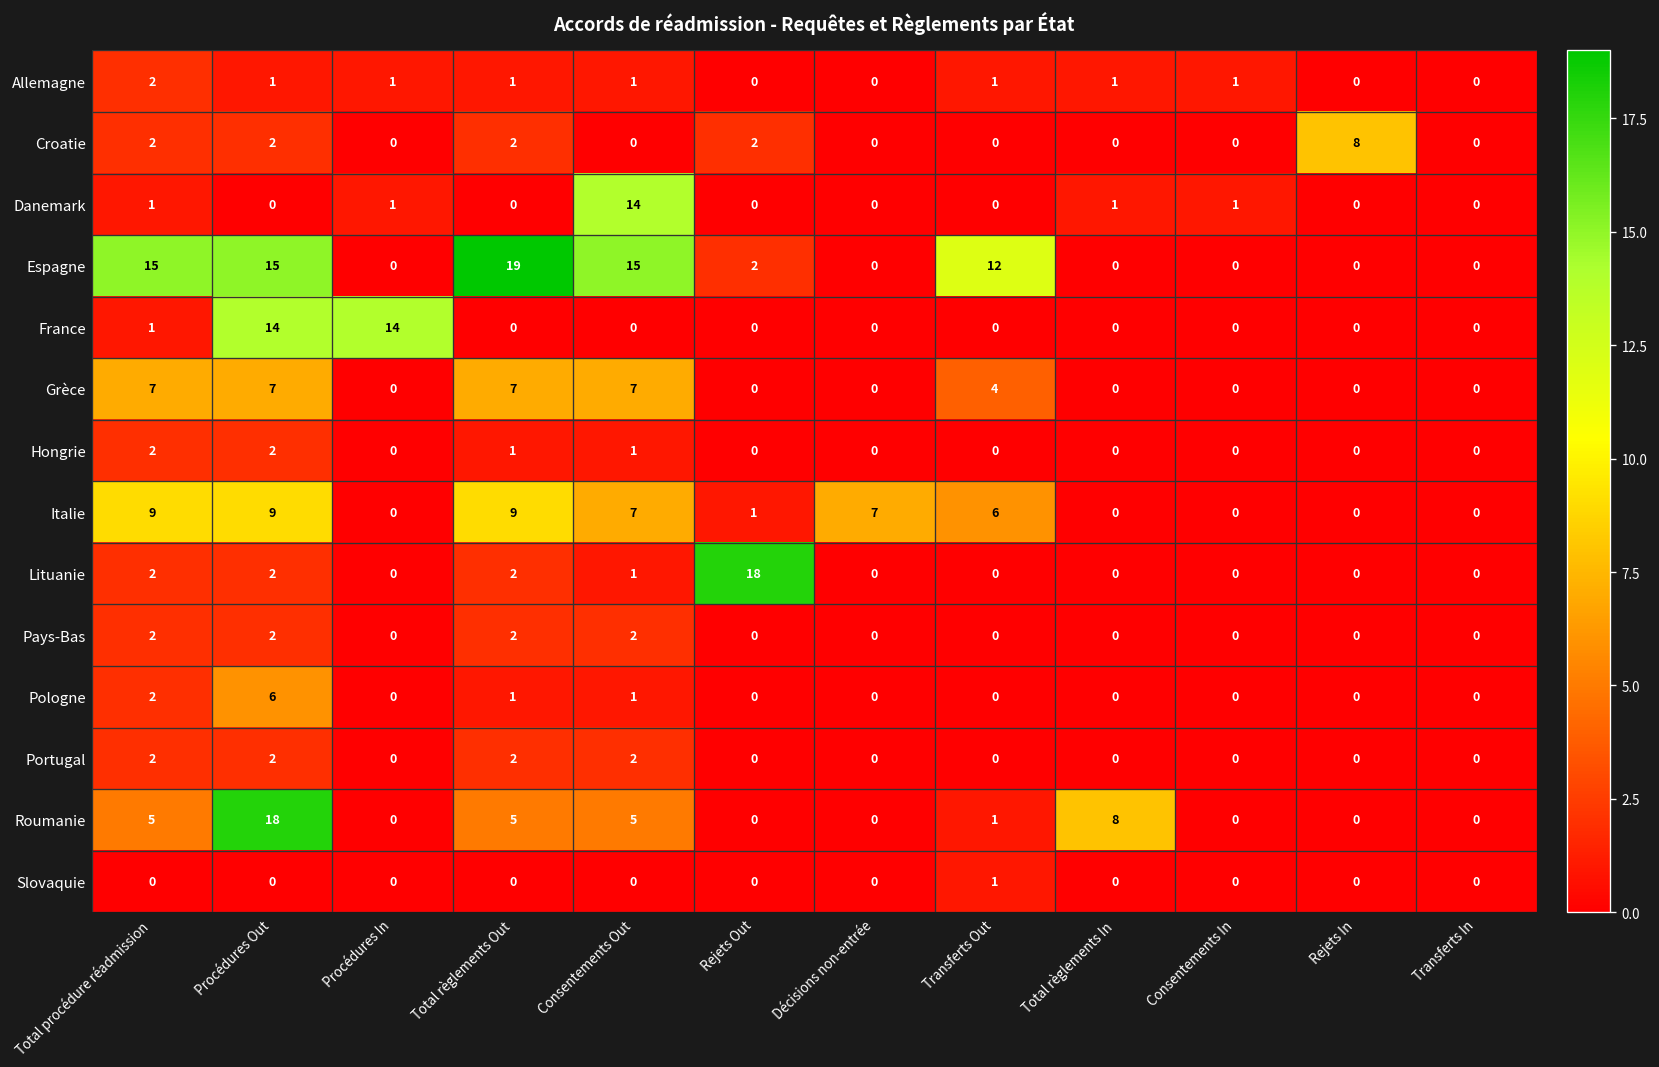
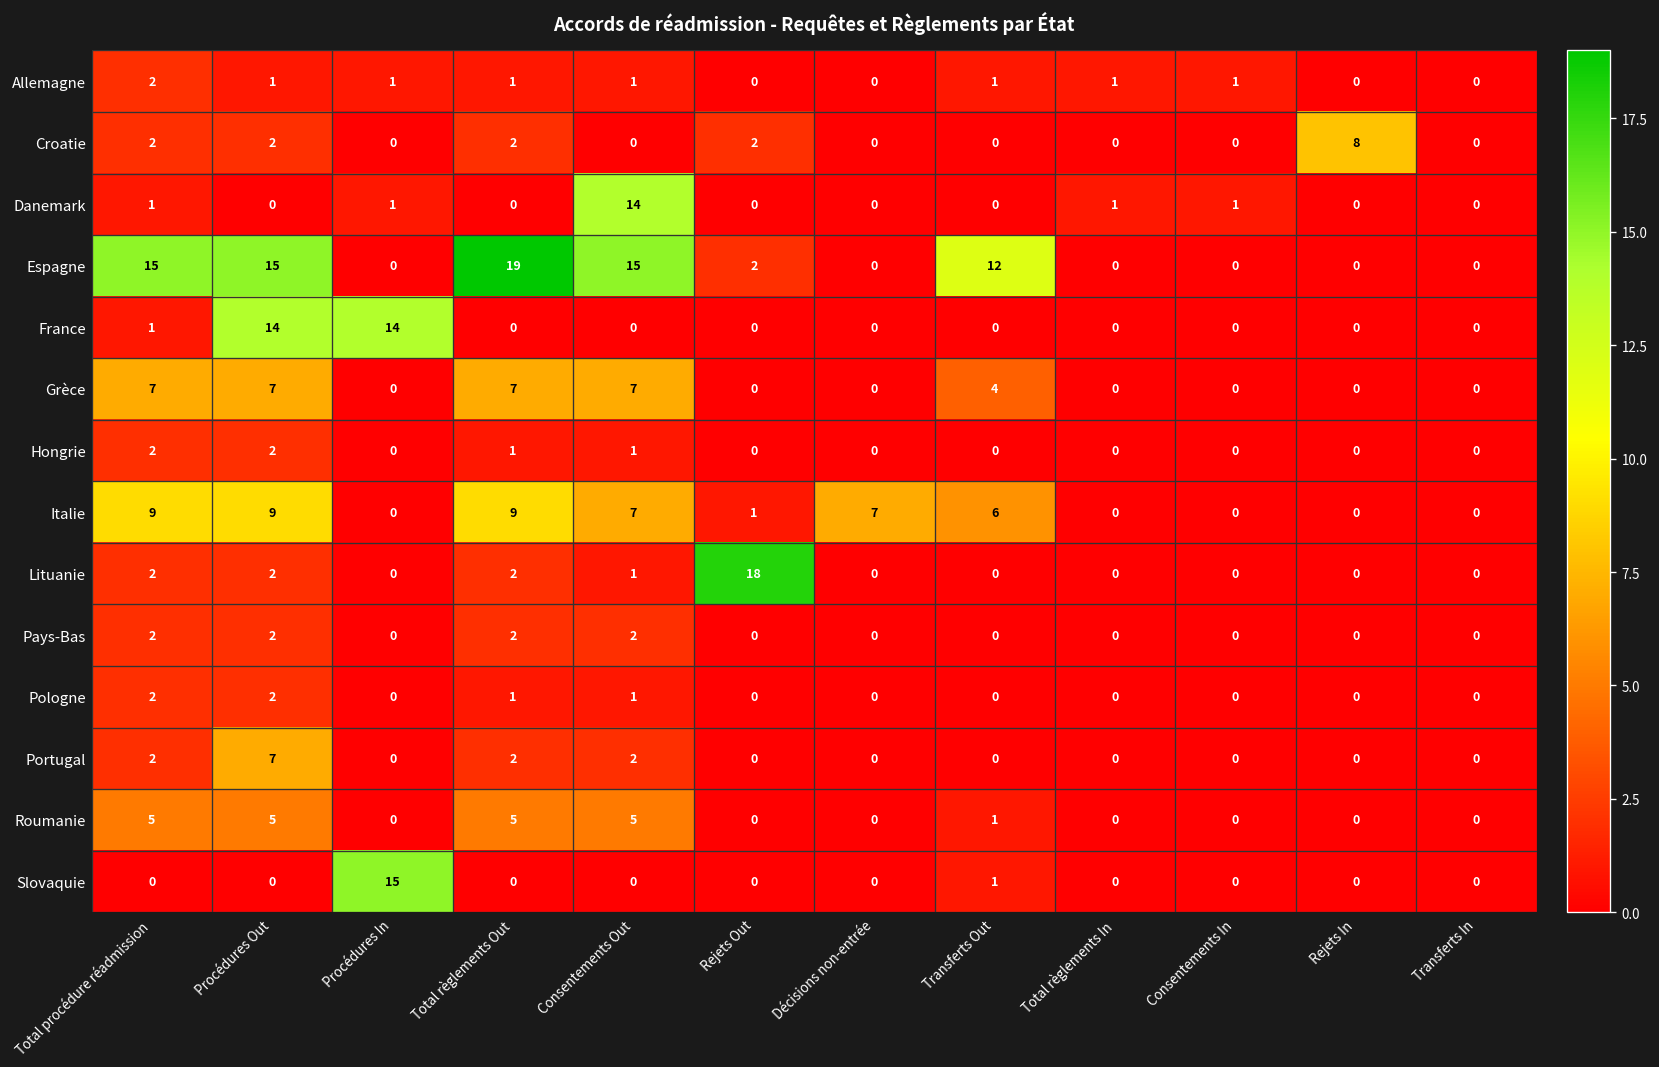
Pologne, Procédures Out: 6 -> 2
Portugal, Procédures Out: 2 -> 7
Roumanie, Procédures Out: 18 -> 5
Roumanie, Total règlements In: 8 -> 0
Slovaquie, Procédures In: 0 -> 15
